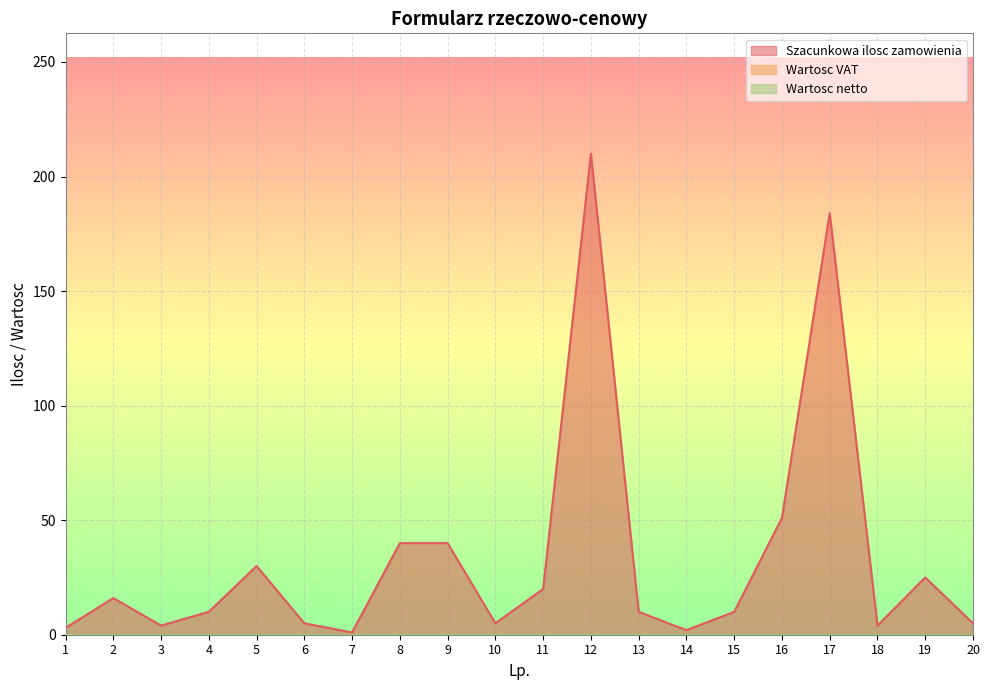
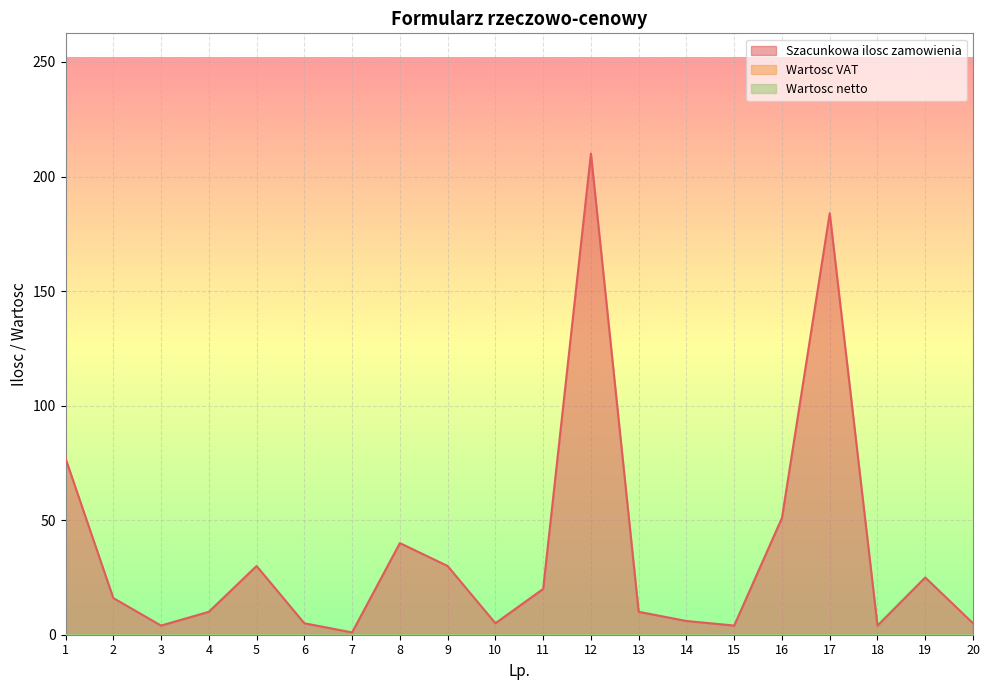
Szacunkowa ilosc zamowienia, 1: 3 -> 77
Szacunkowa ilosc zamowienia, 9: 40 -> 30
Szacunkowa ilosc zamowienia, 14: 2 -> 6
Szacunkowa ilosc zamowienia, 15: 10 -> 4
